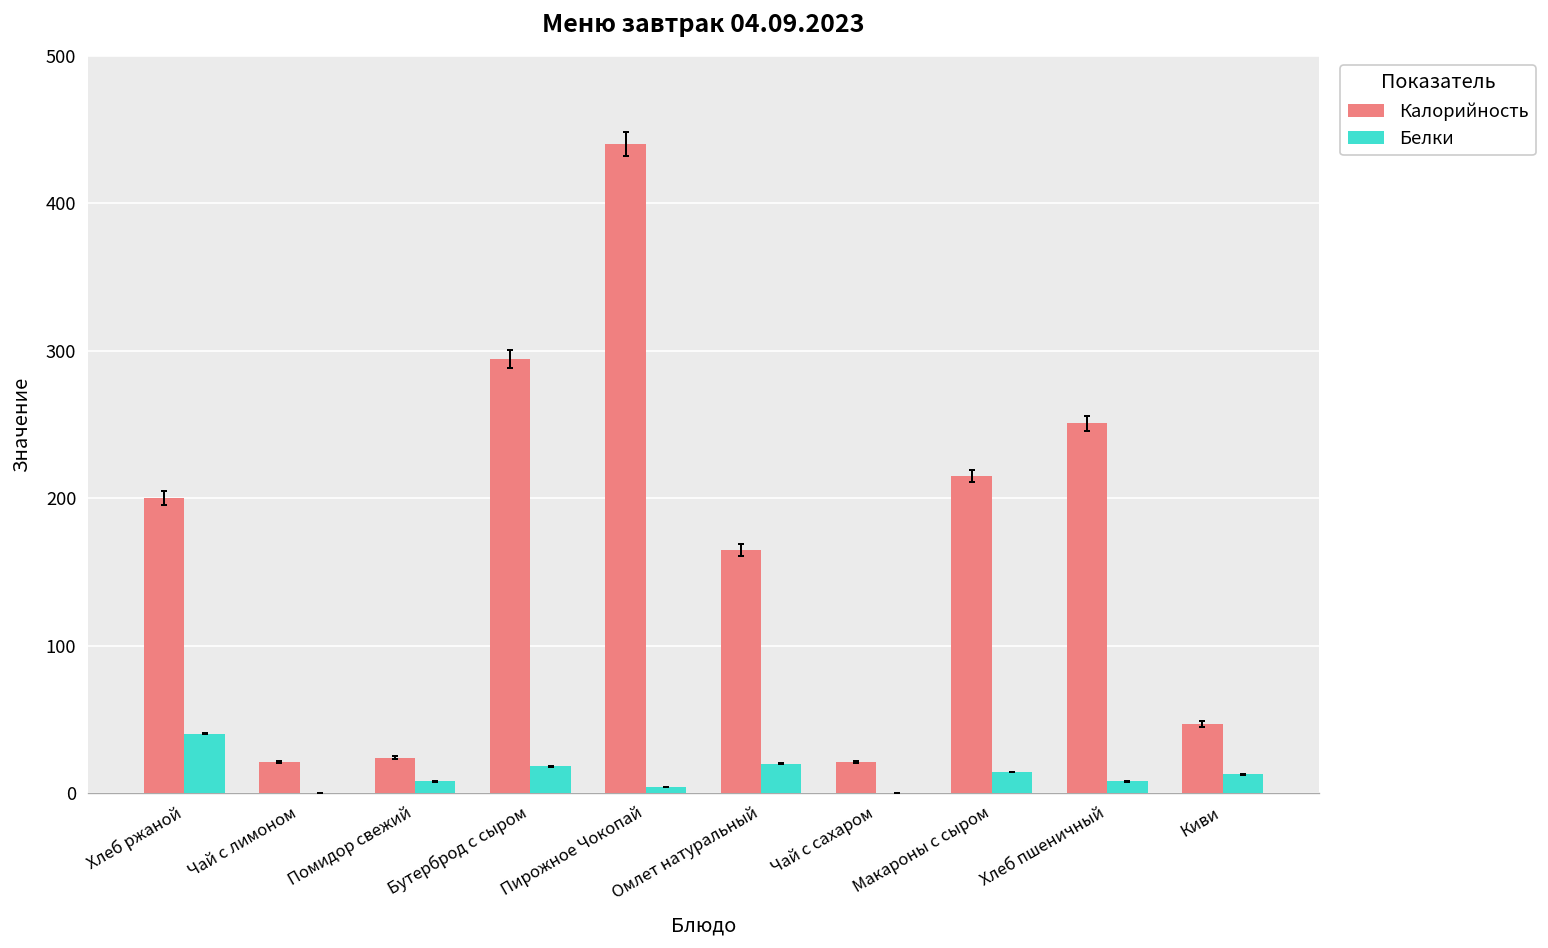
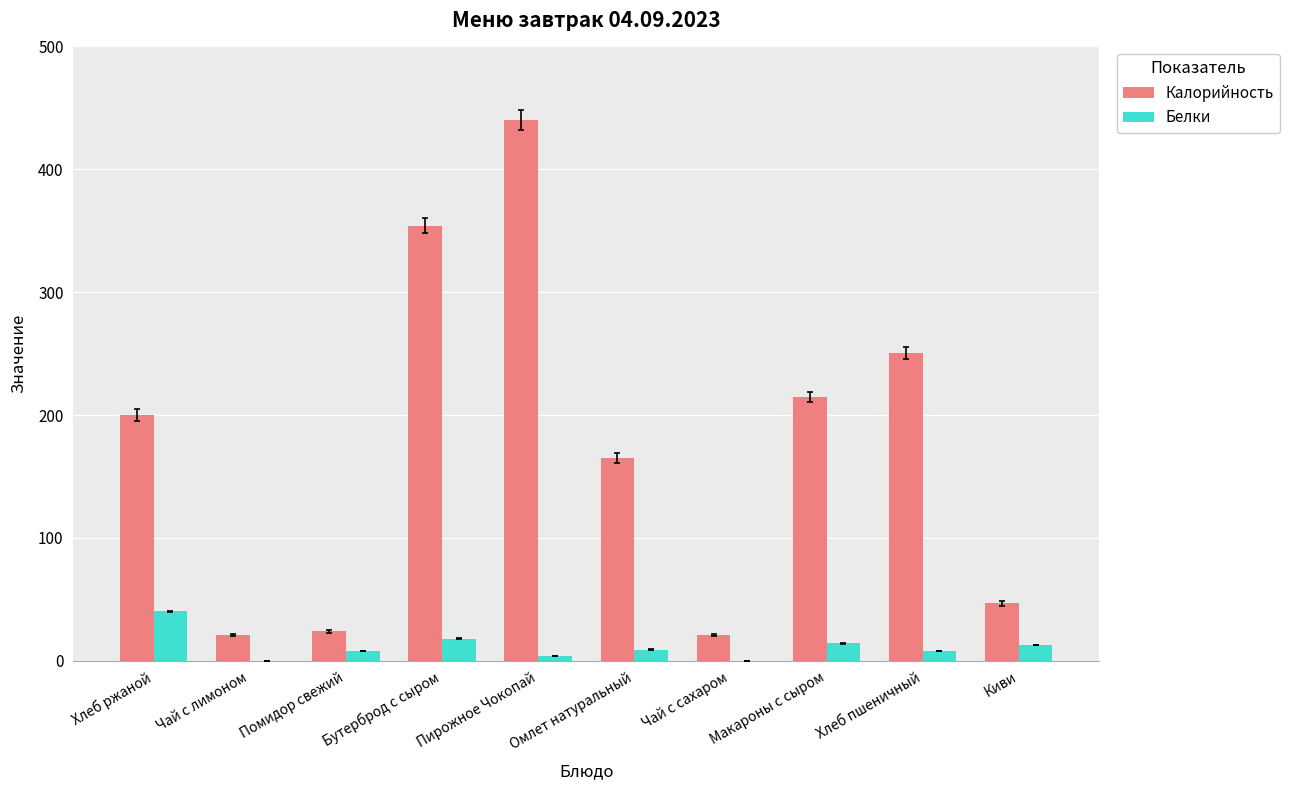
Калорийность, Бутерброд с сыром: 294 -> 354
Белки, Омлет натуральный: 20 -> 9
